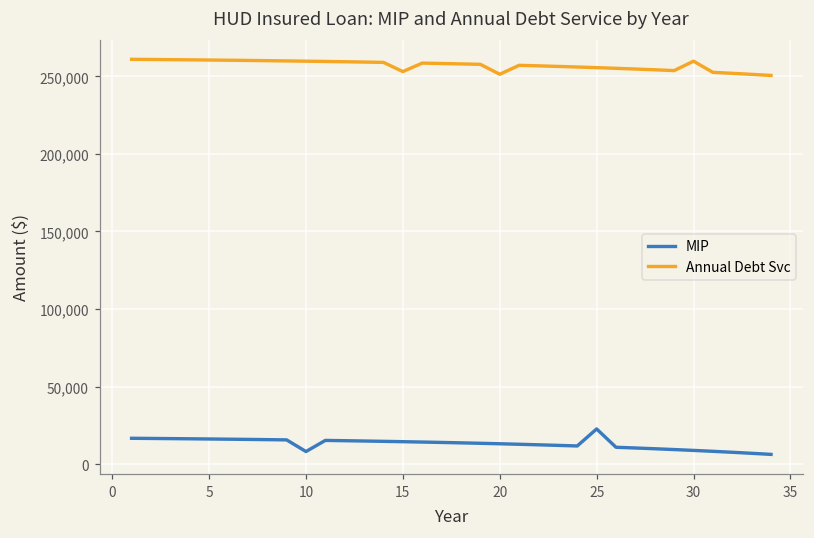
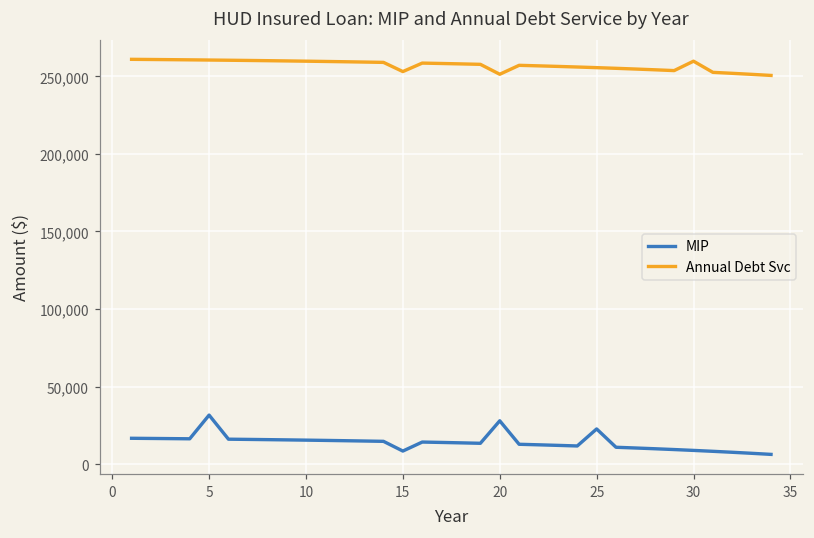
MIP, 5: 16,000 -> 32,000
MIP, 10: 8,000 -> 15,000
MIP, 15: 14,000 -> 8,000
MIP, 20: 13,000 -> 28,000
